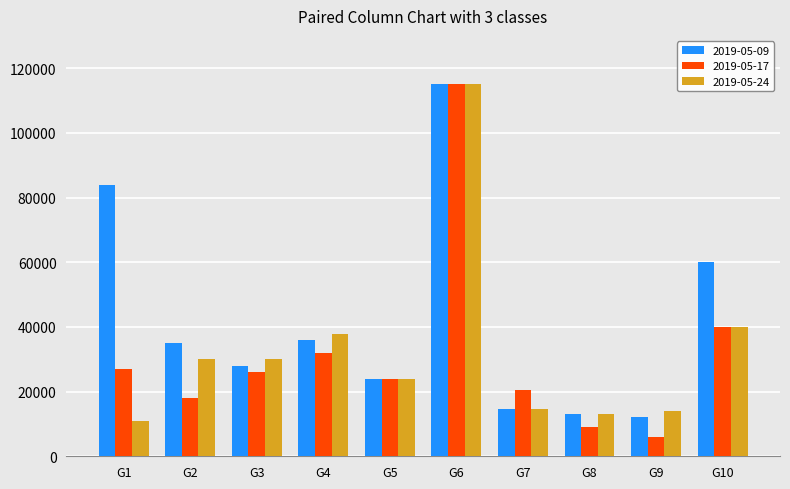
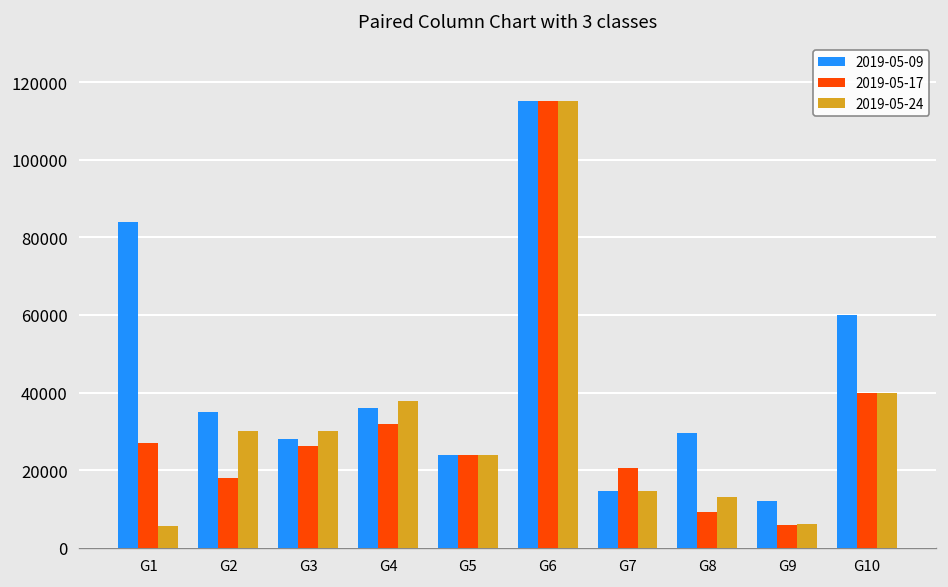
2019-05-24, G1: 11000 -> 5000
2019-05-09, G8: 13000 -> 30000
2019-05-24, G9: 14000 -> 6000
